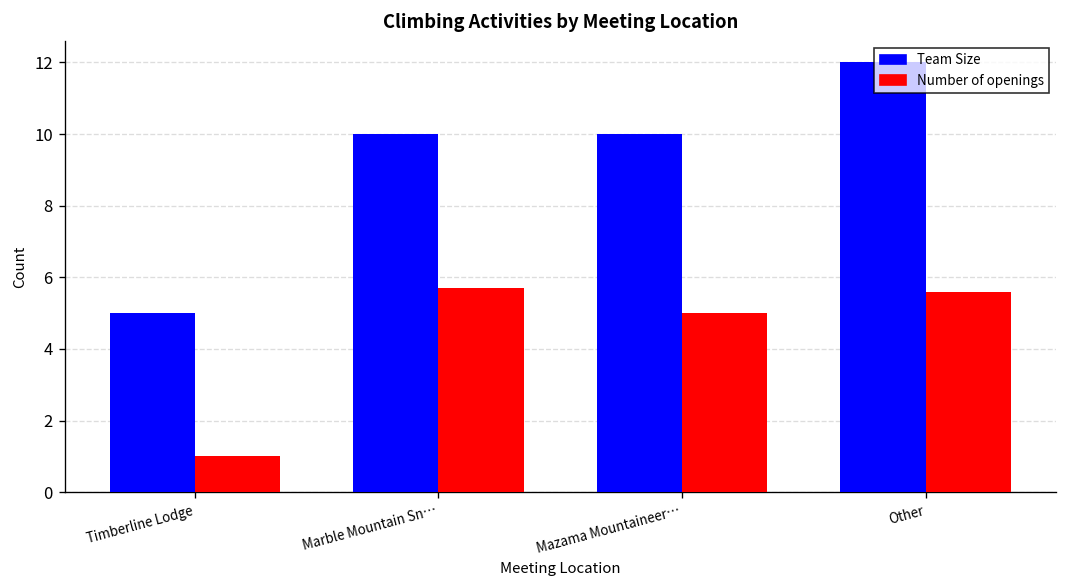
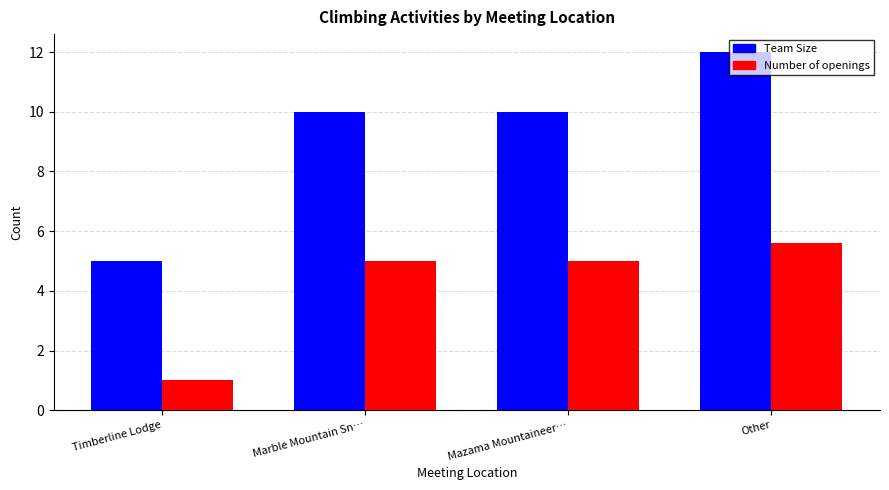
Number of openings, Marble Mountain Sn…: 5.7 -> 5.0
